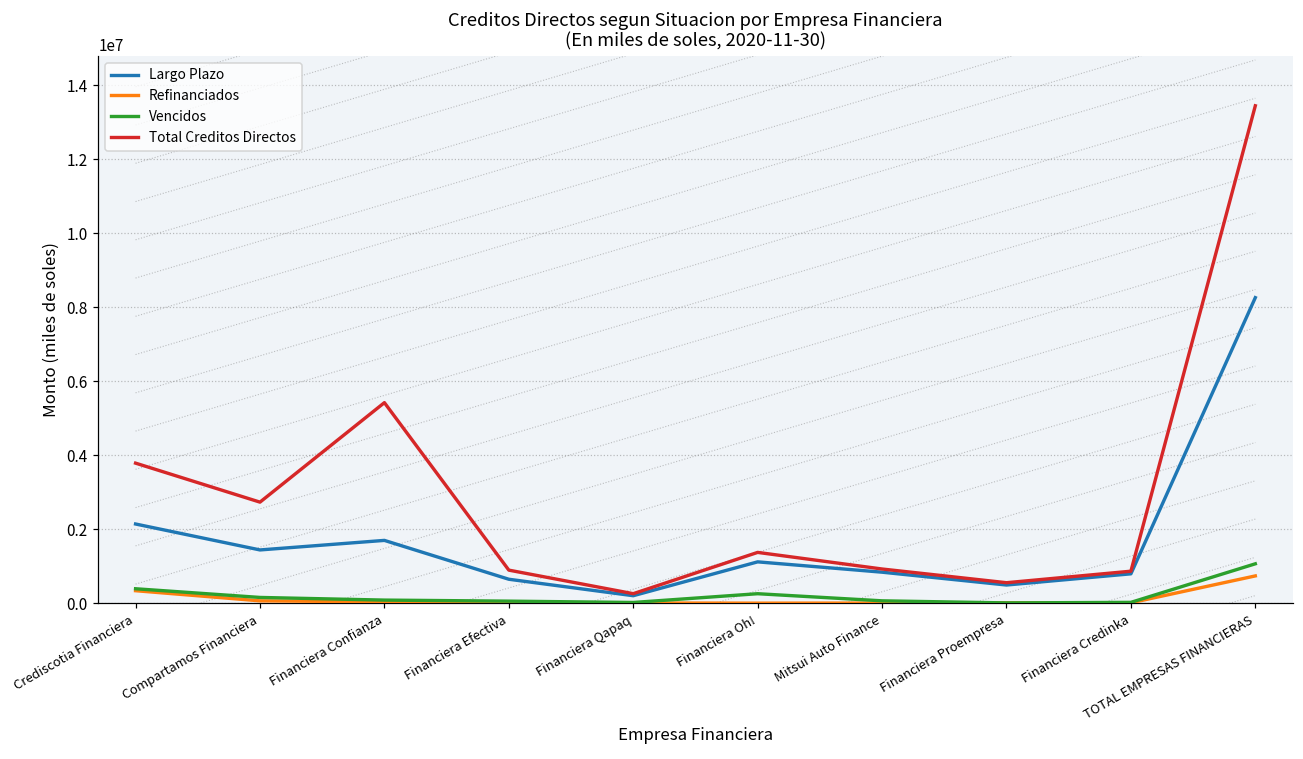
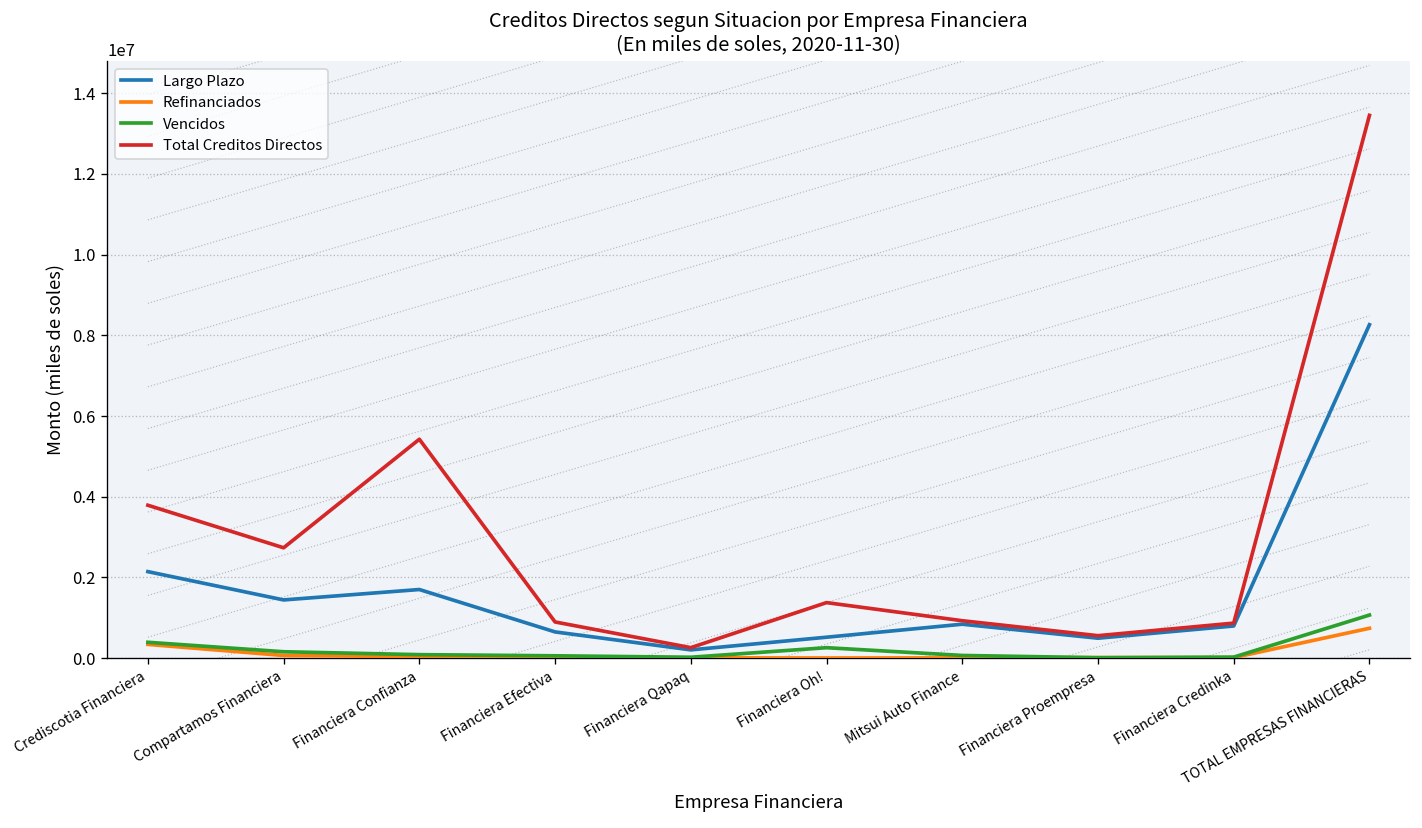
Largo Plazo, Financiera Oh!: 1100000 -> 500000
